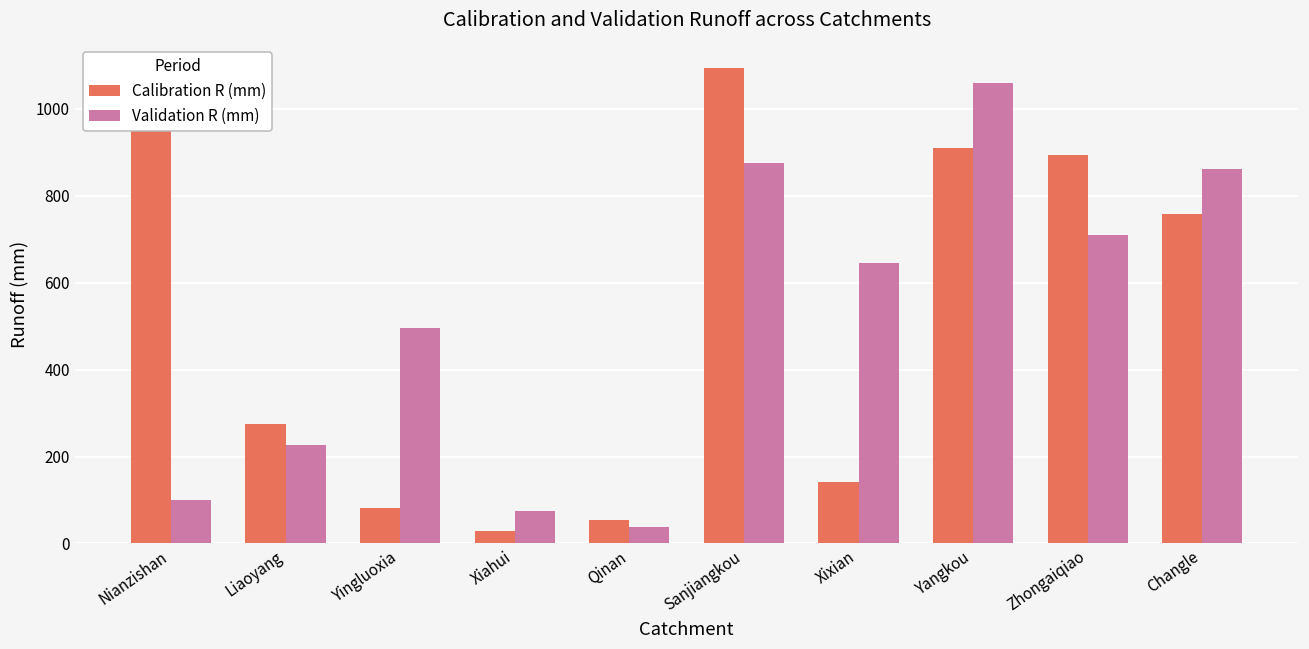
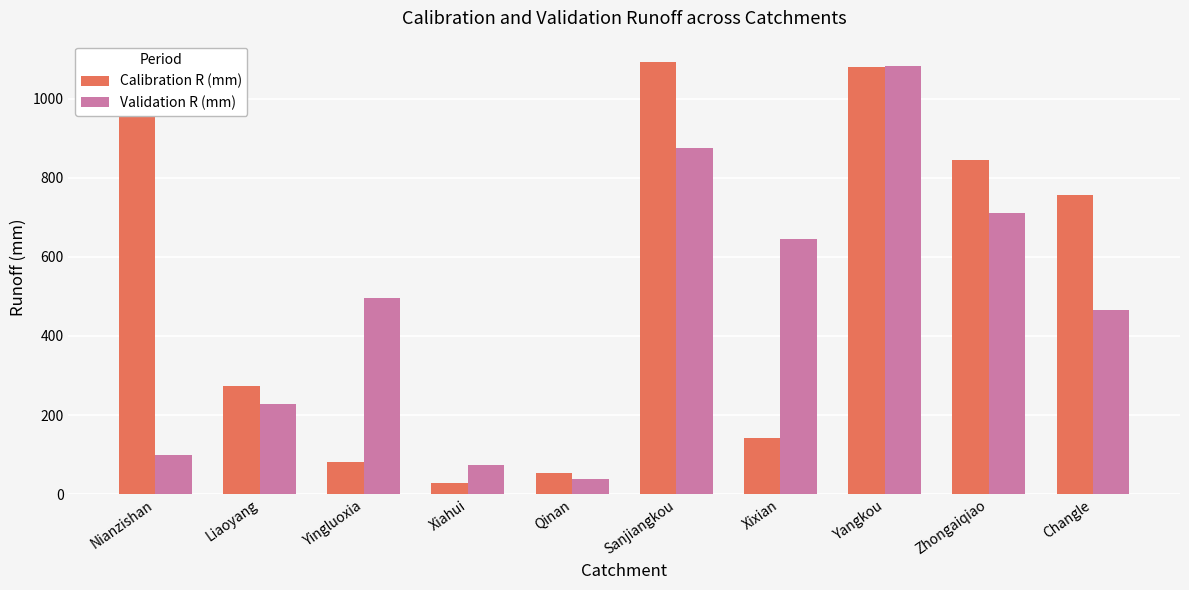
Calibration R (mm), Yangkou: 910 -> 1080
Validation R (mm), Yangkou: 1060 -> 1080
Calibration R (mm), Zhongaiqiao: 890 -> 850
Validation R (mm), Changle: 860 -> 460
